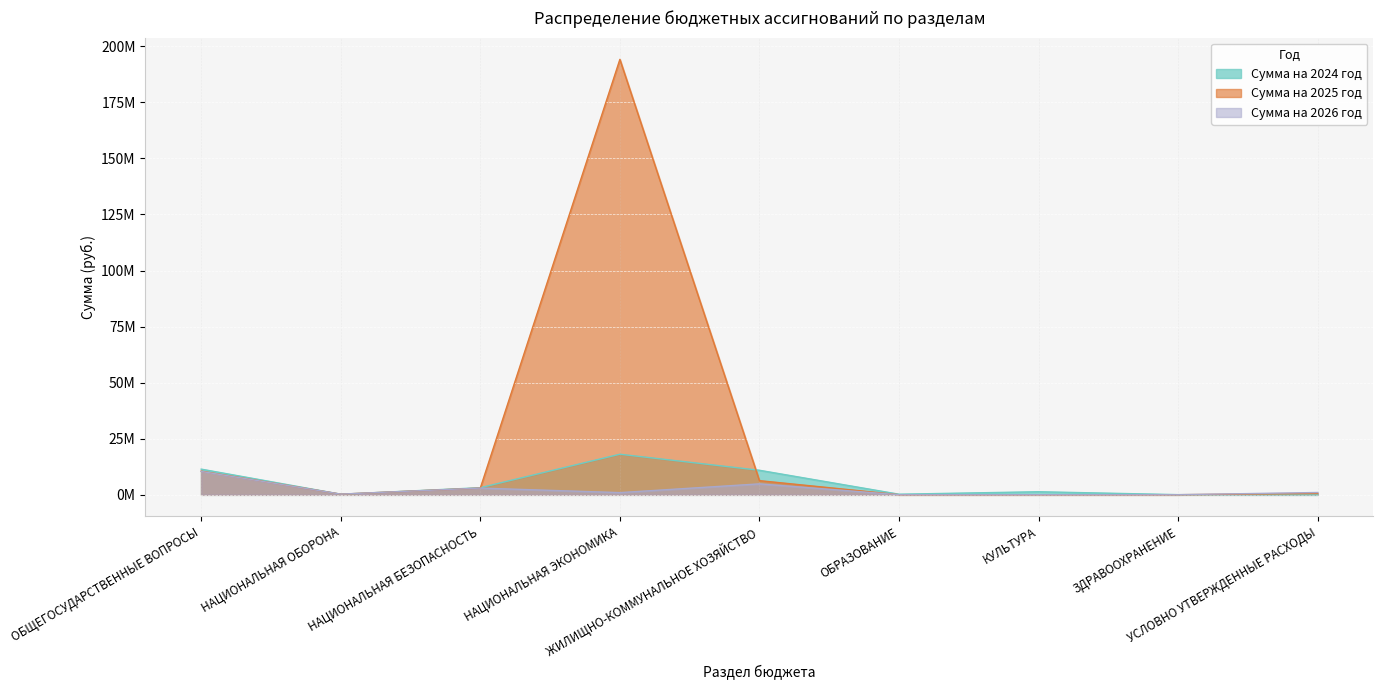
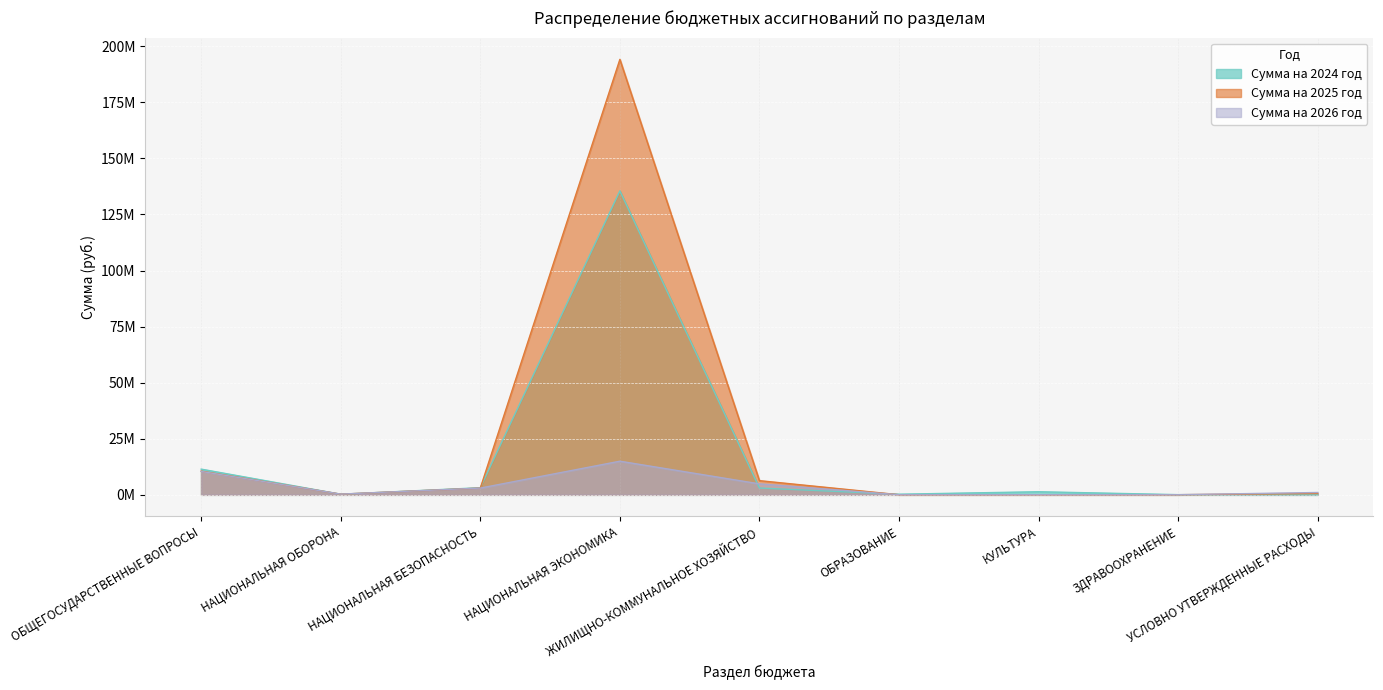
Сумма на 2024 год, НАЦИОНАЛЬНАЯ ЭКОНОМИКА: 18000000 -> 136000000
Сумма на 2026 год, НАЦИОНАЛЬНАЯ ЭКОНОМИКА: 1000000 -> 15000000
Сумма на 2024 год, ЖИЛИЩНО-КОММУНАЛЬНОЕ ХОЗЯЙСТВО: 11000000 -> 3000000
